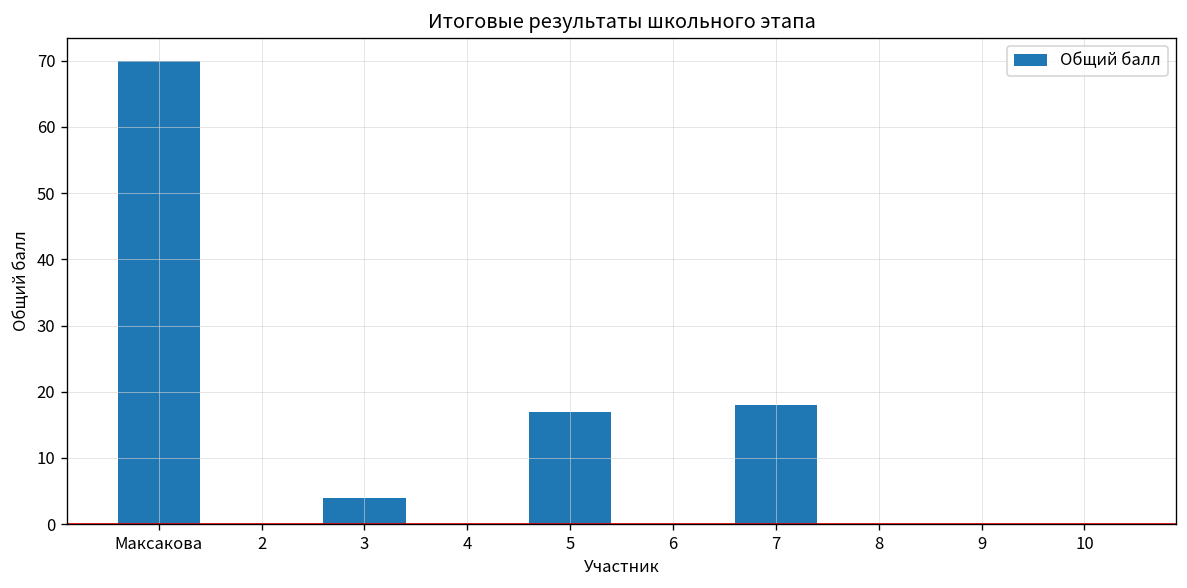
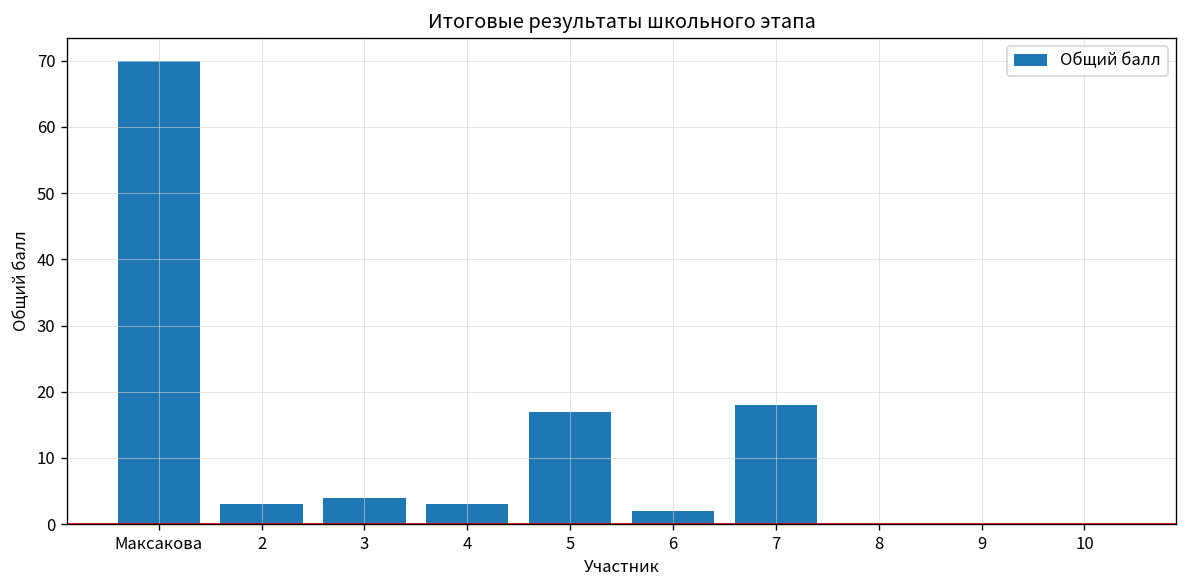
2: 0 -> 3
4: 0 -> 3
6: 0 -> 2
